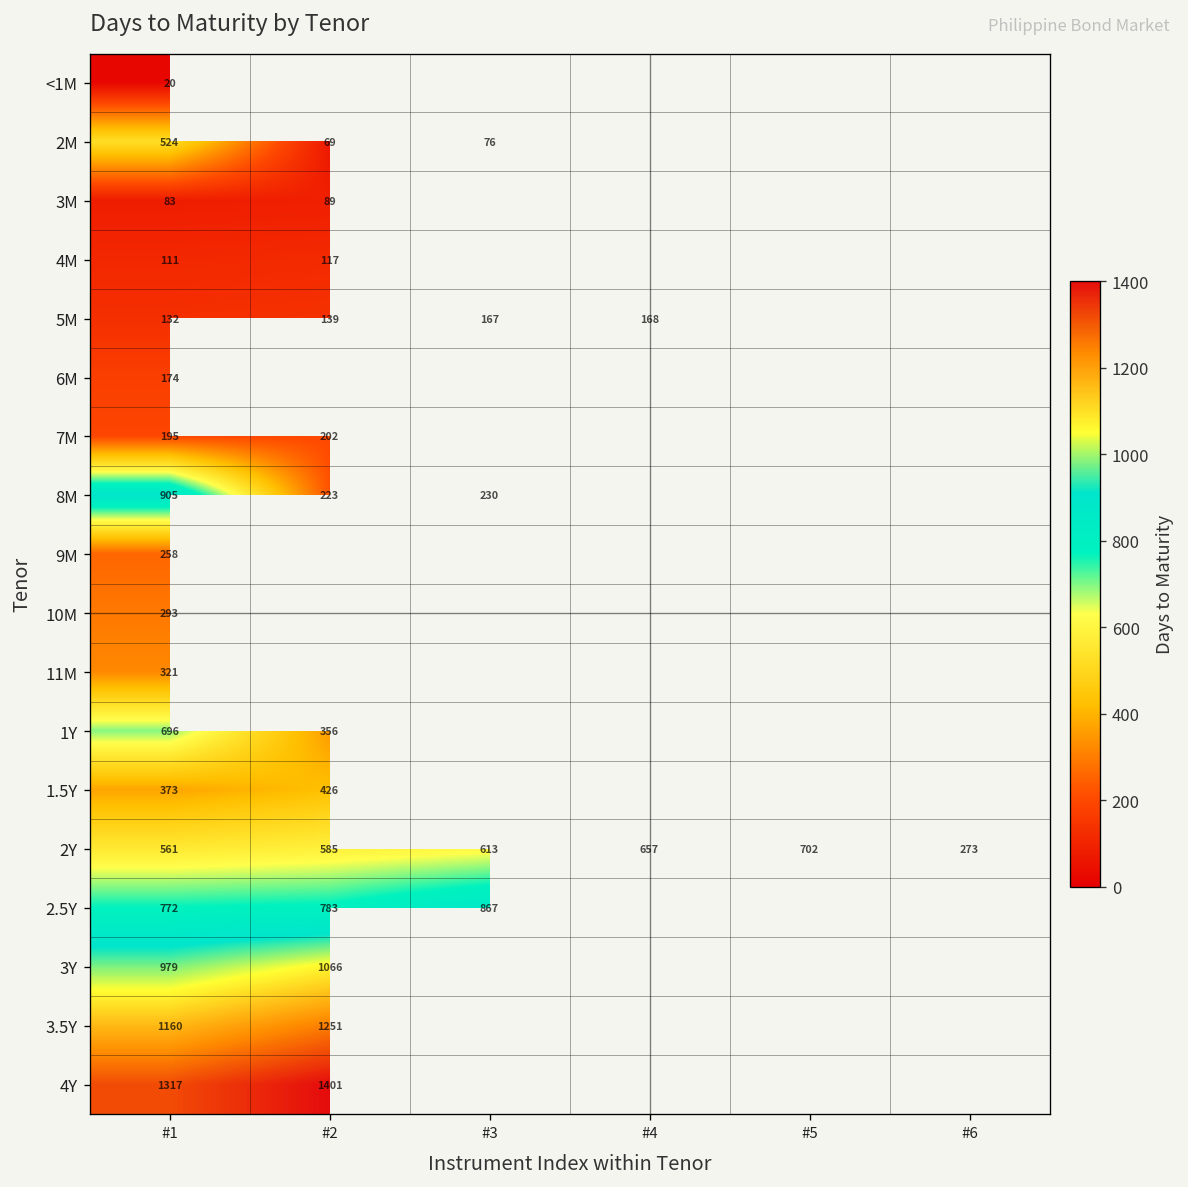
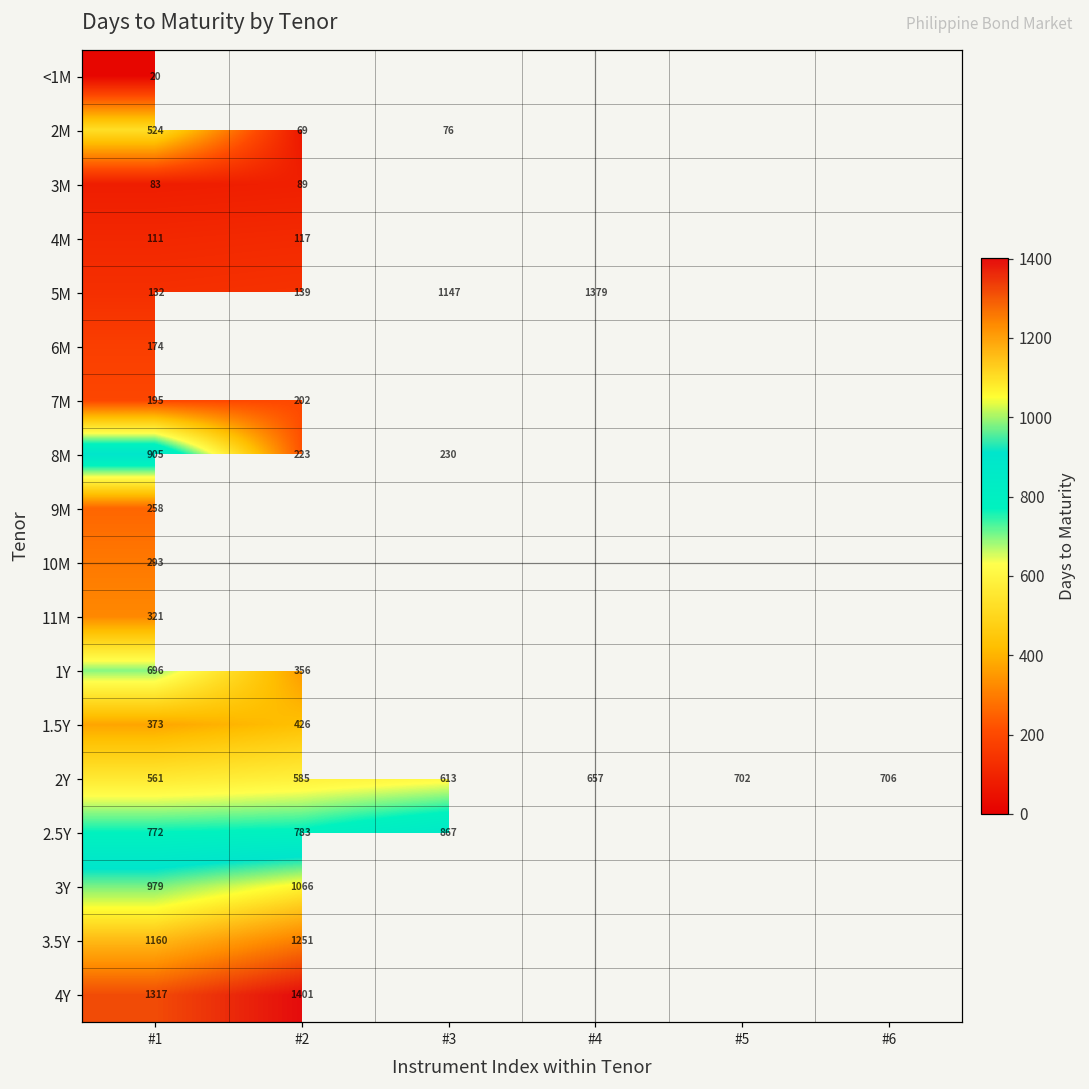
5M, #3: 167 -> 1147
5M, #4: 168 -> 1379
2Y, #6: 273 -> 706
